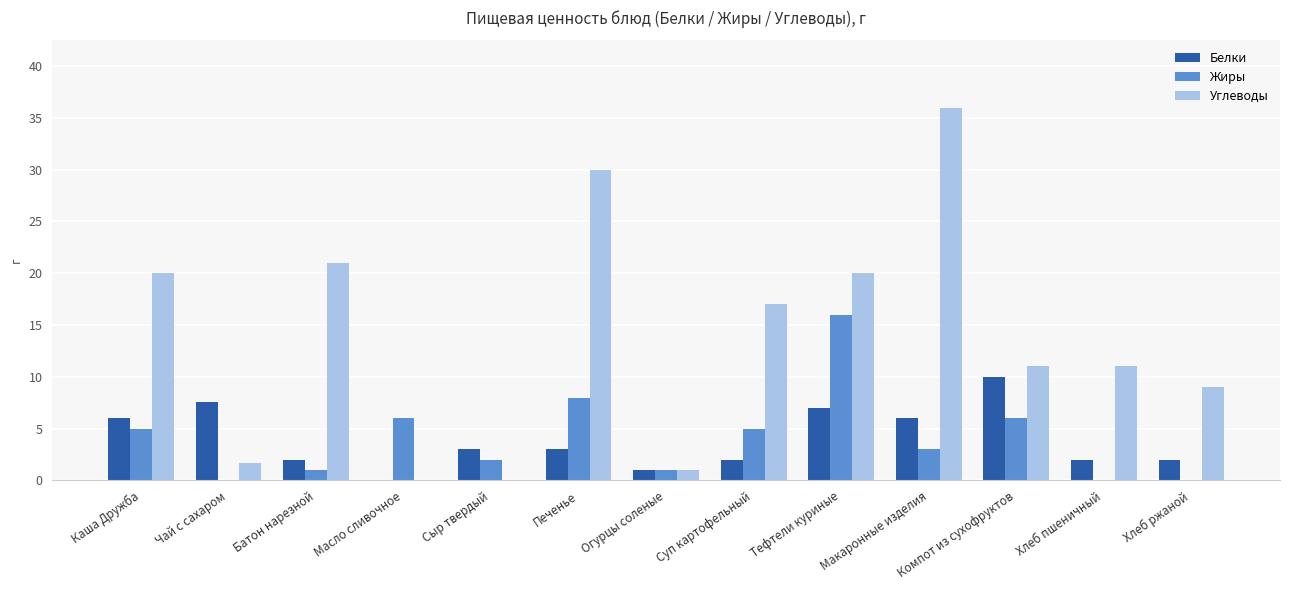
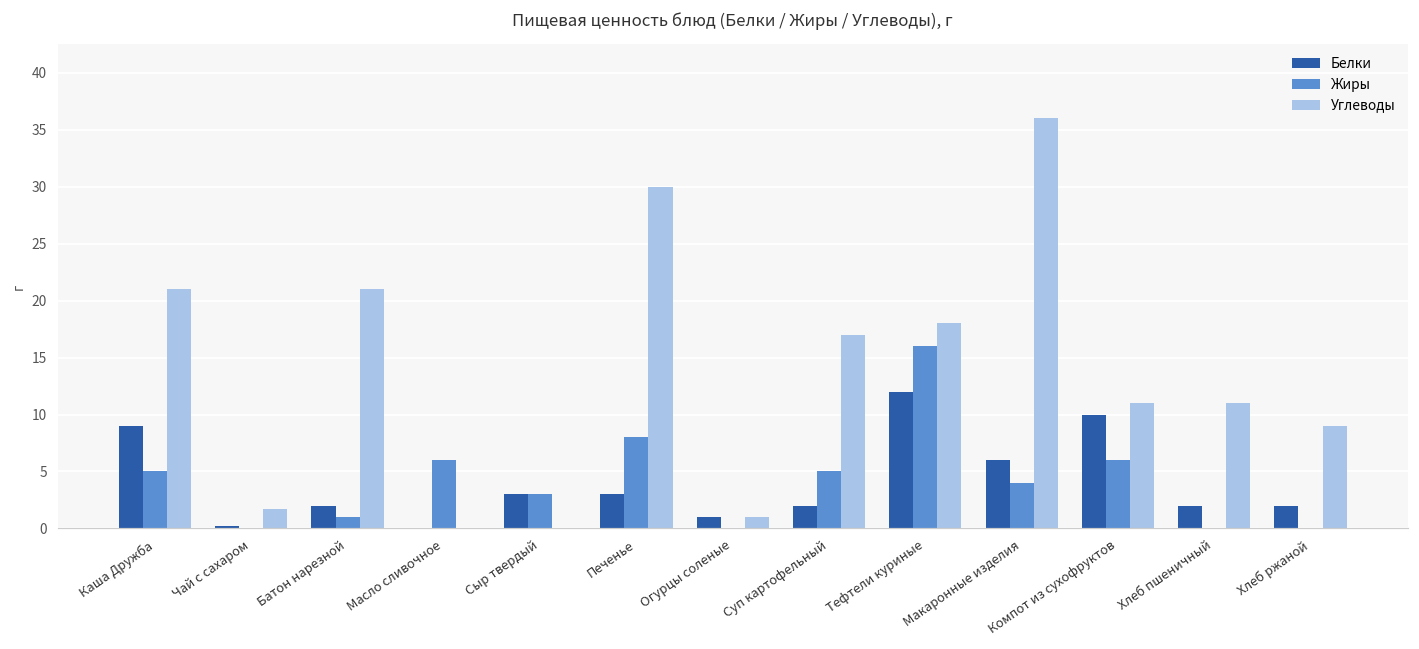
Белки, Каша Дружба: 6 -> 9
Углеводы, Каша Дружба: 20 -> 21
Белки, Чай с сахаром: 7.5 -> 0.2
Жиры, Сыр твердый: 2 -> 3
Жиры, Огурцы соленые: 1 -> 0
Белки, Тефтели куриные: 7 -> 12
Углеводы, Тефтели куриные: 20 -> 18
Жиры, Макаронные изделия: 3 -> 4
